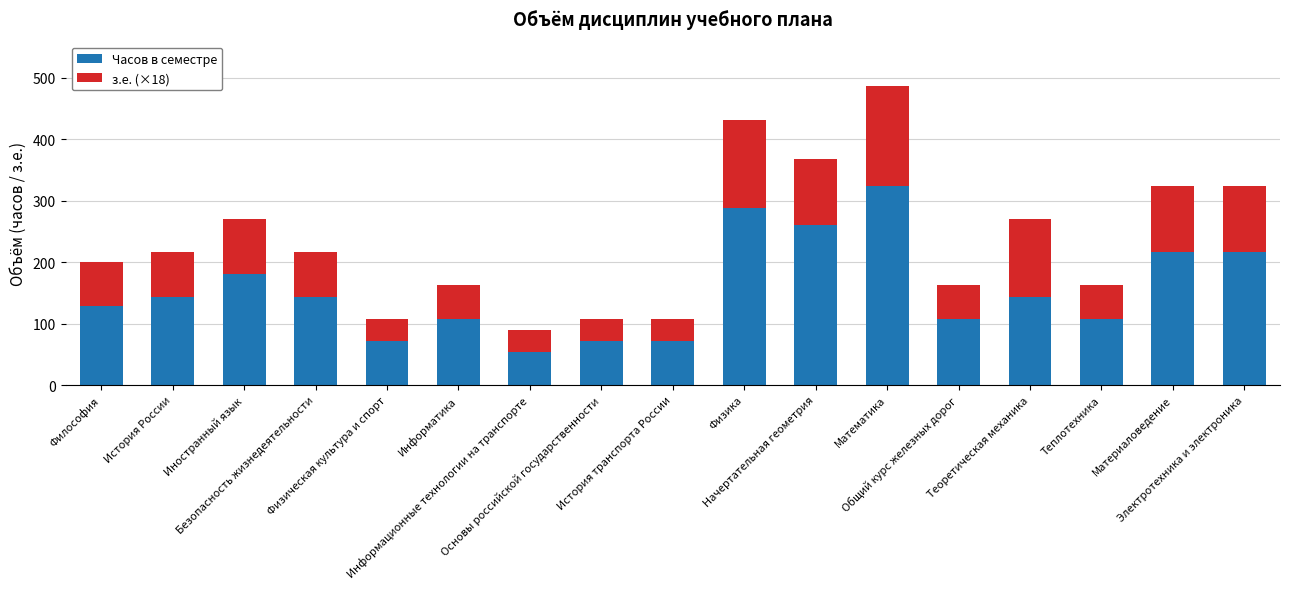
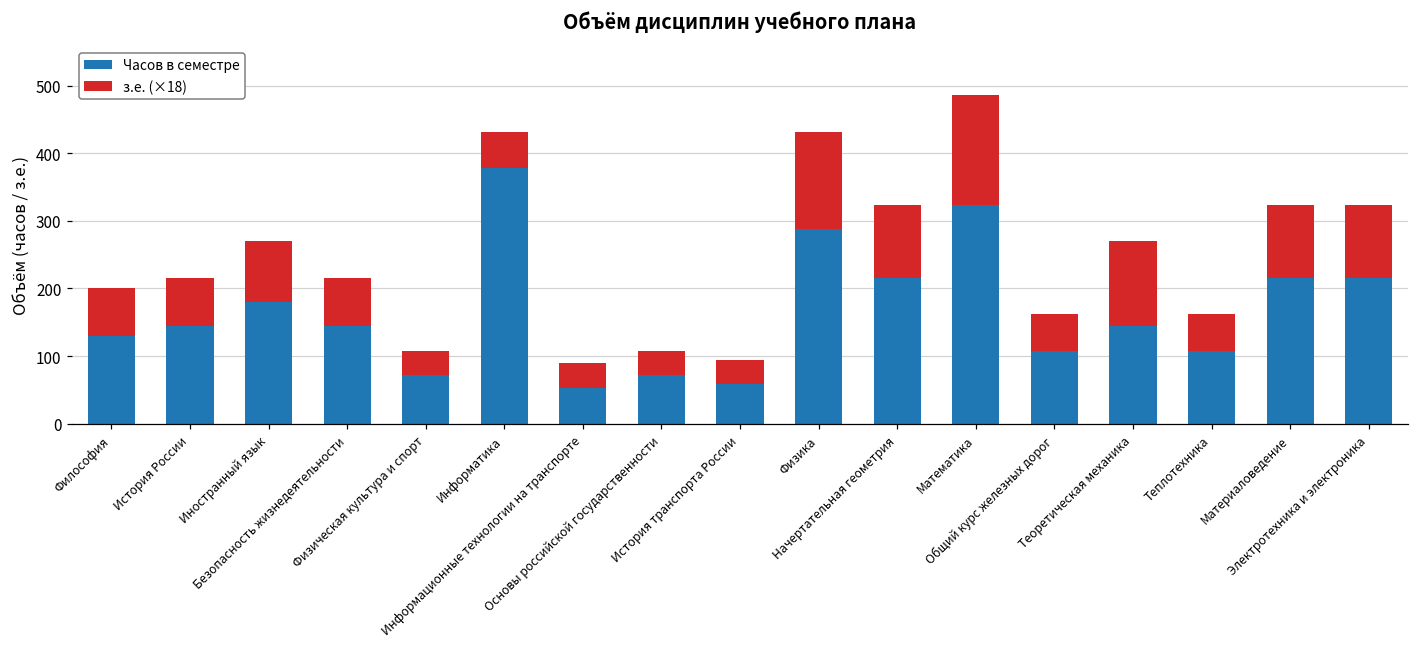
Часов в семестре, Информатика: 110 -> 380
Часов в семестре, История транспорта России: 70 -> 60
Часов в семестре, Начертательная геометрия: 260 -> 220
